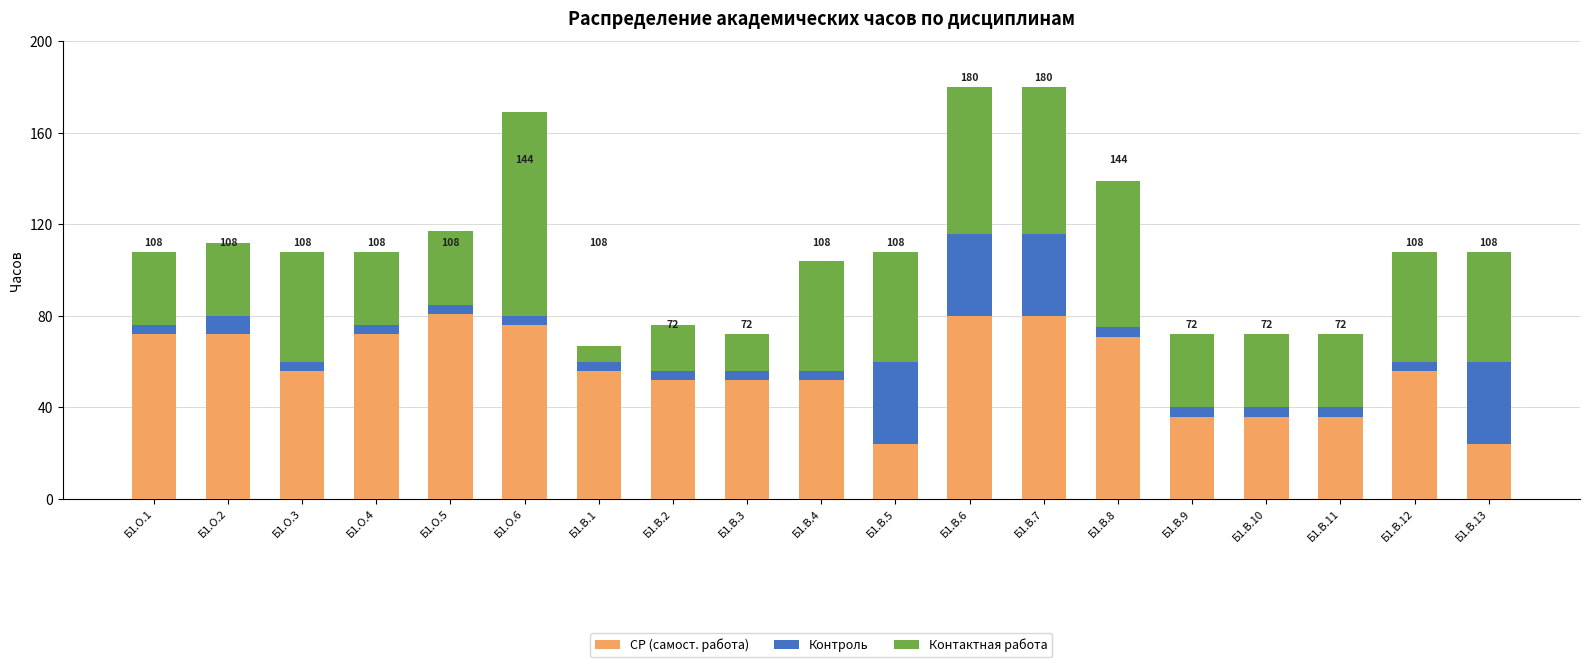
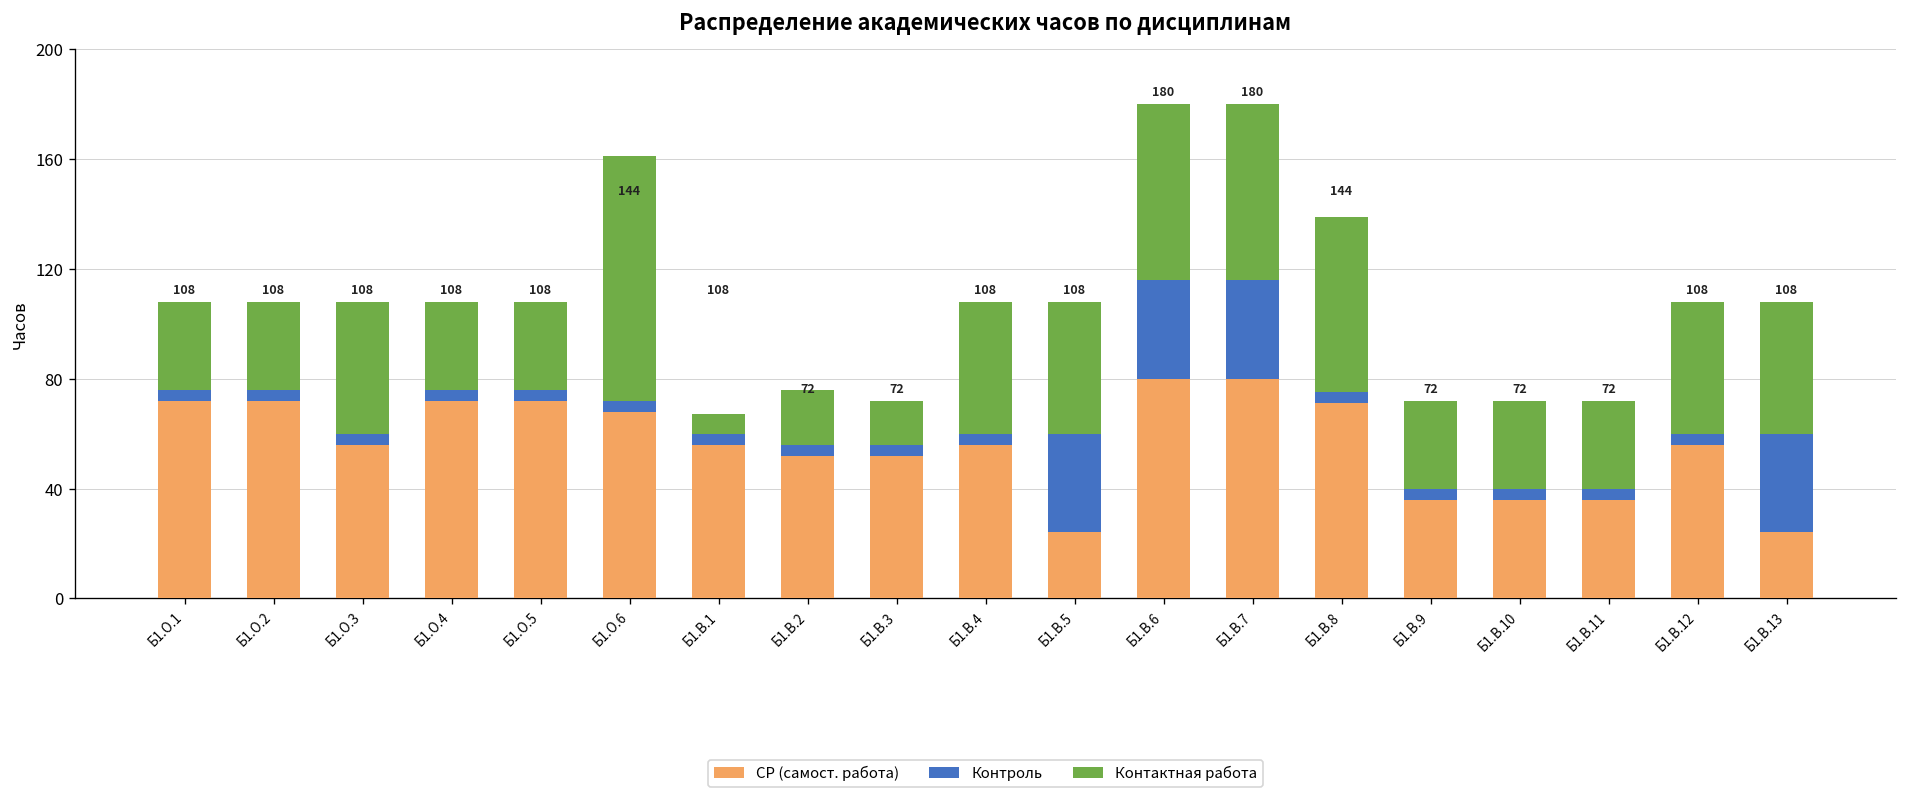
Контроль, Б1.О.2: 8 -> 4
СР (самост. работа), Б1.О.5: 81 -> 72
СР (самост. работа), Б1.О.6: 76 -> 68
СР (самост. работа), Б1.В.4: 52 -> 56
